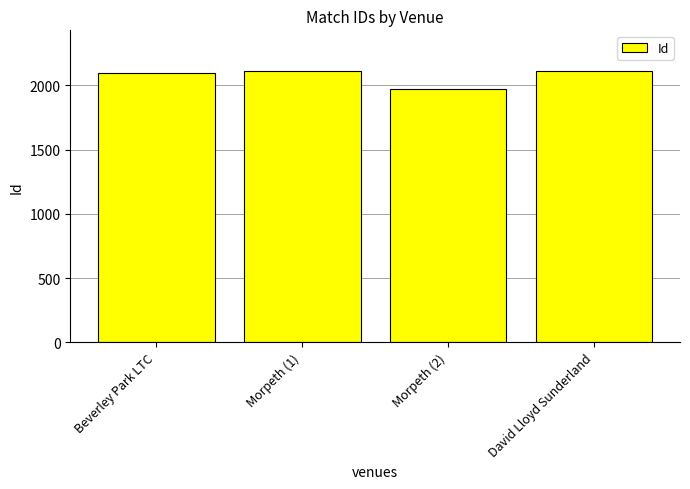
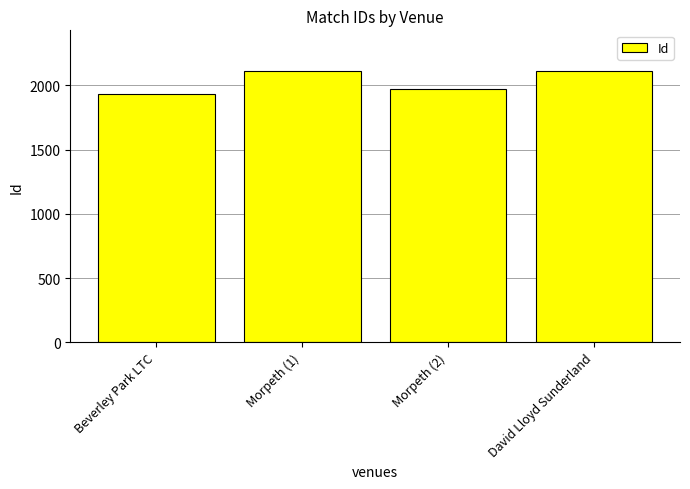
Beverley Park LTC: 2100 -> 1930
